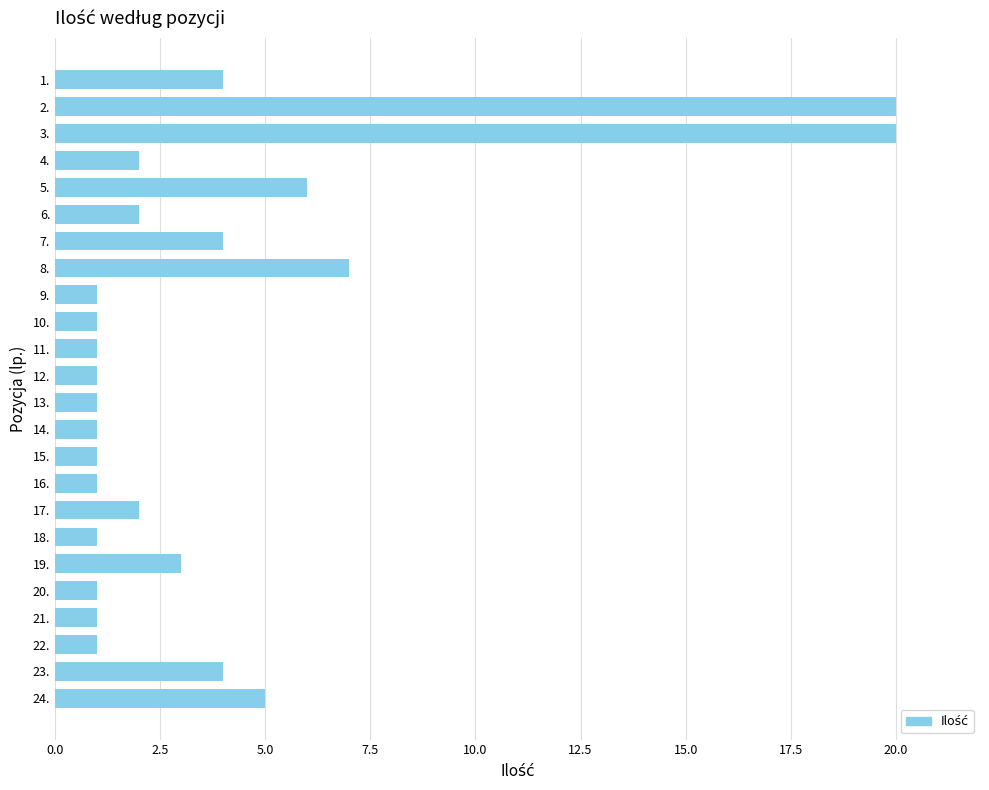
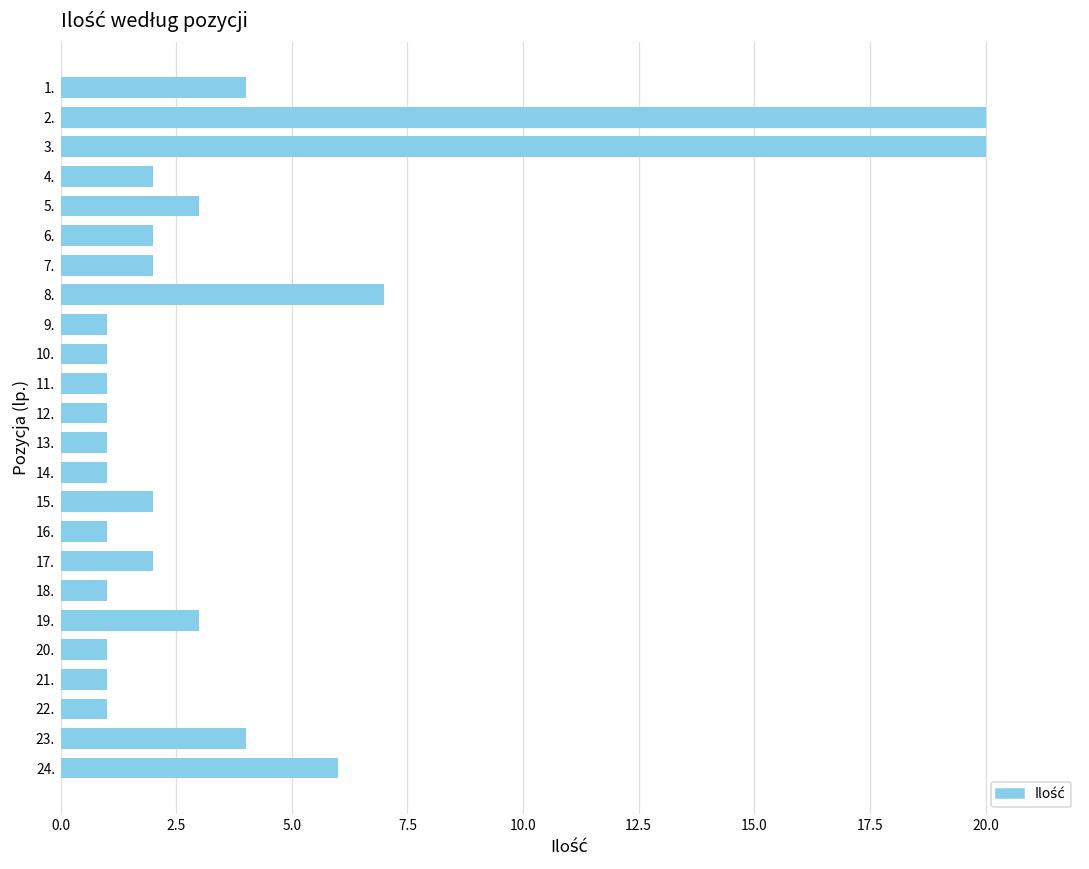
5.: 6 -> 3
7.: 4 -> 2
15.: 1 -> 2
24.: 5 -> 6
